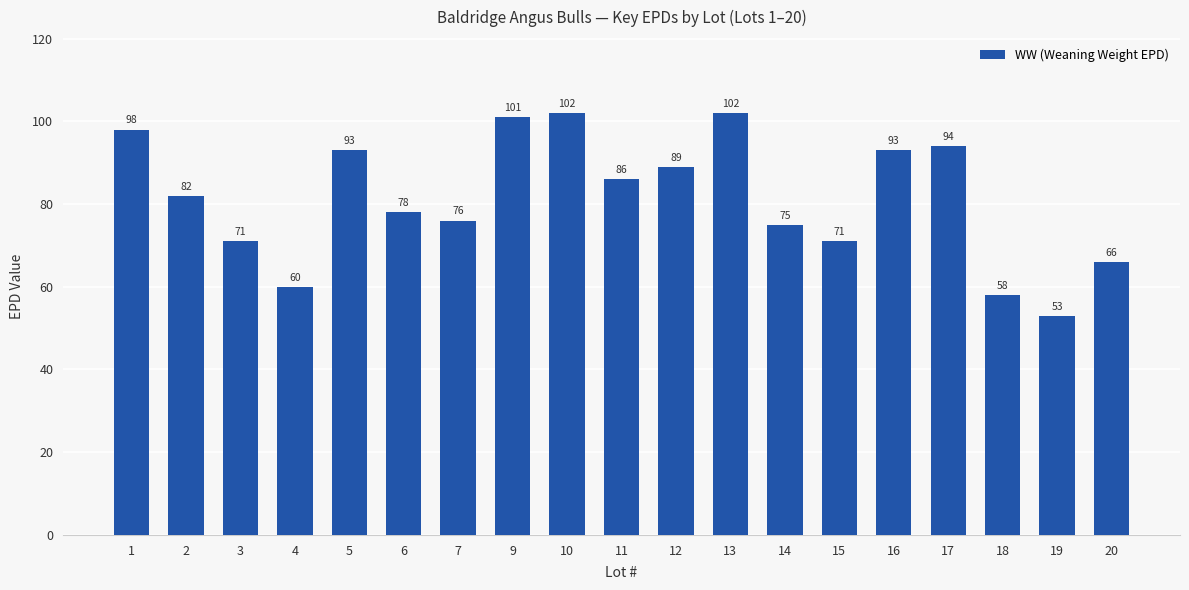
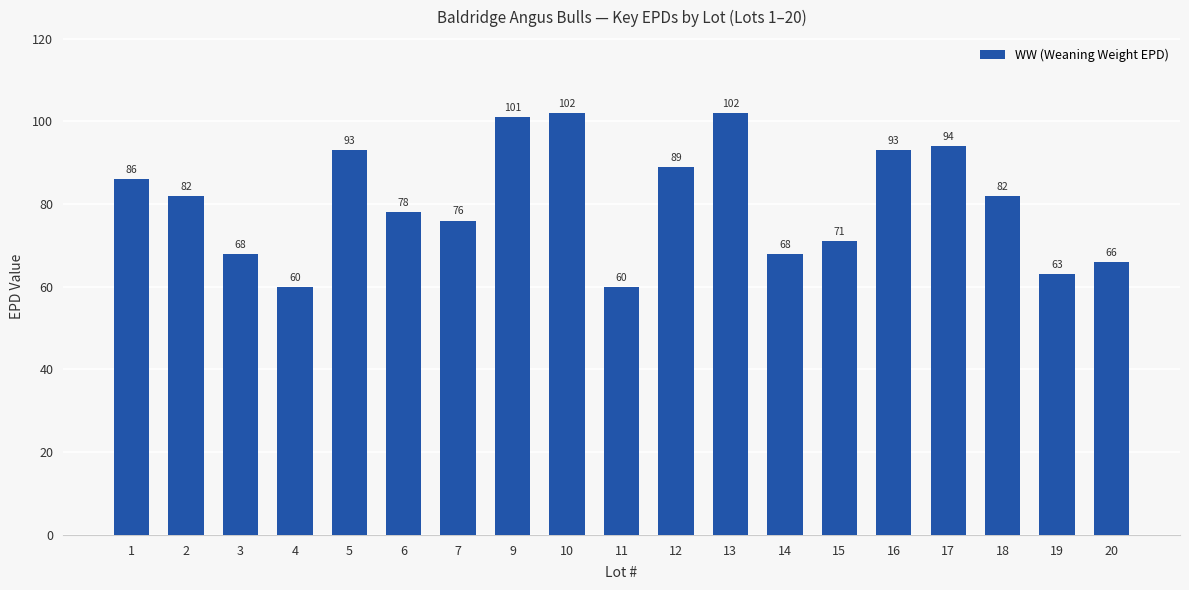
1: 98 -> 86
3: 71 -> 68
11: 86 -> 60
14: 75 -> 68
18: 58 -> 82
19: 53 -> 63
